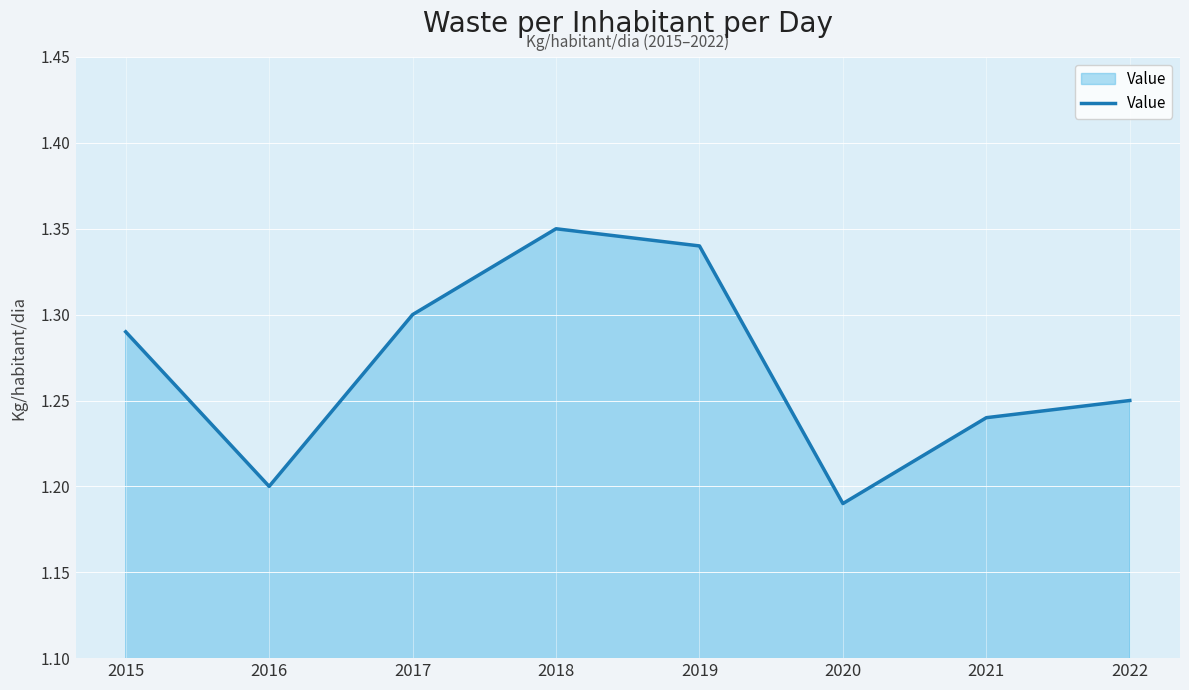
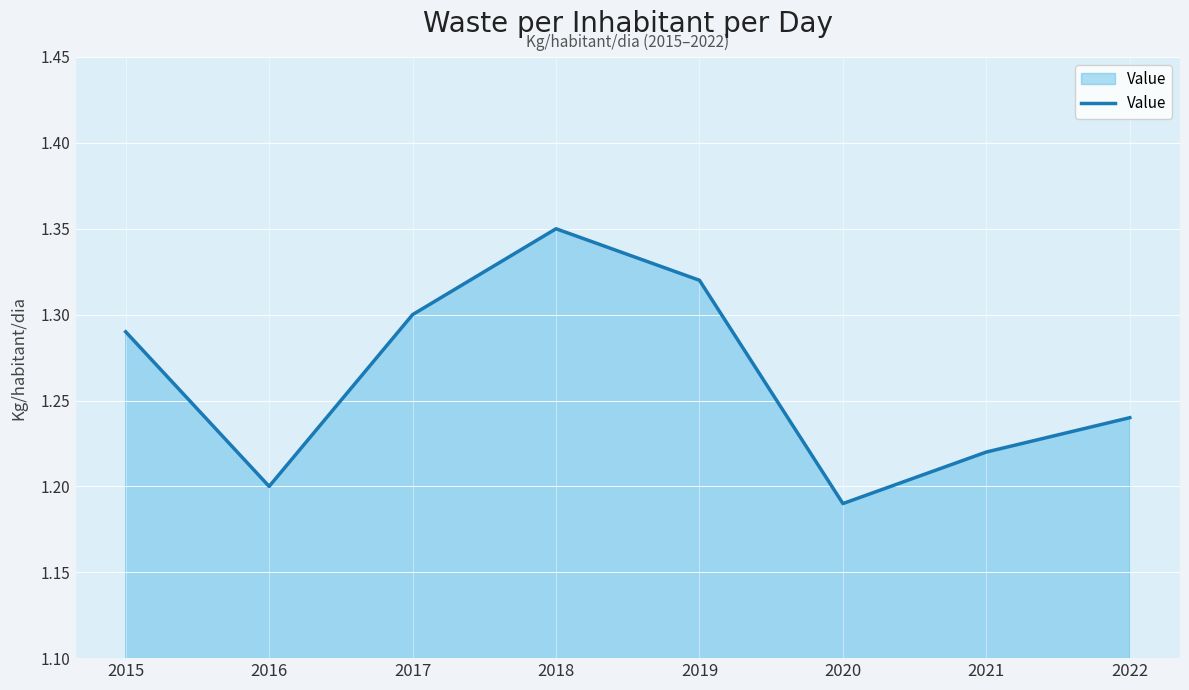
2019: 1.34 -> 1.32
2021: 1.24 -> 1.22
2022: 1.25 -> 1.24
